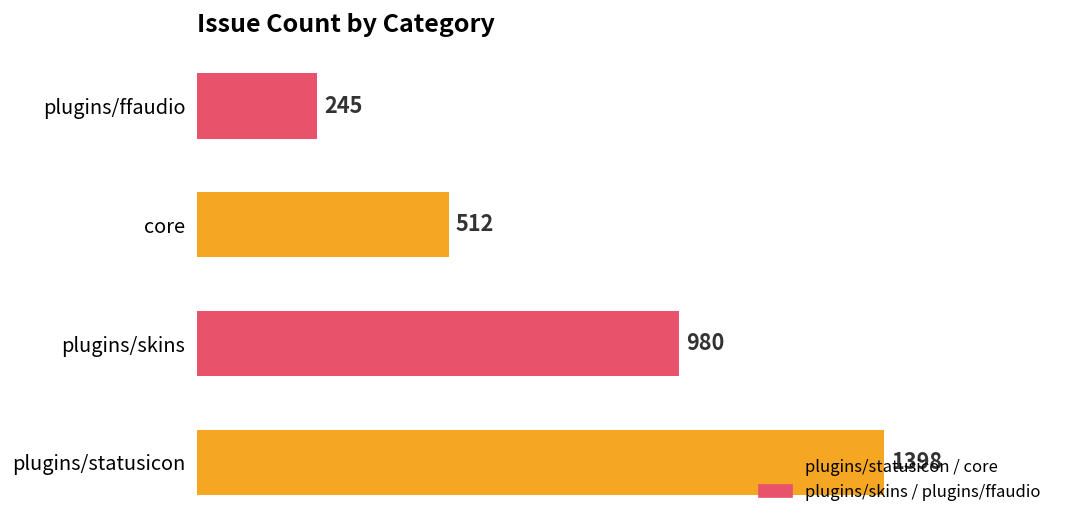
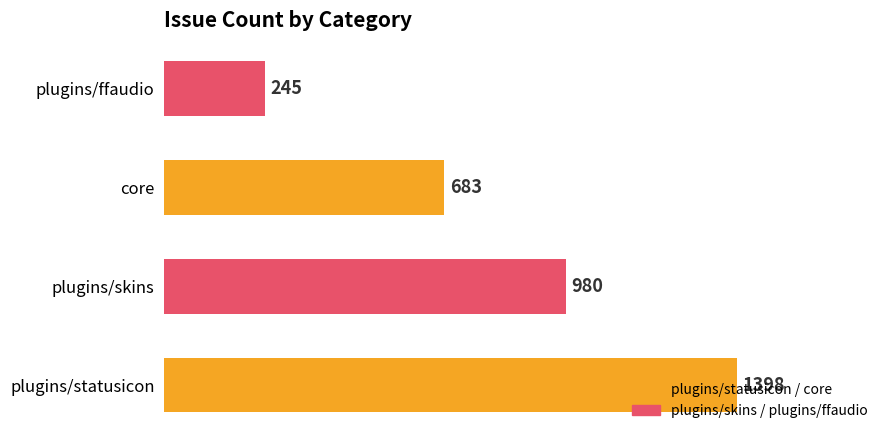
core: 512 -> 683
